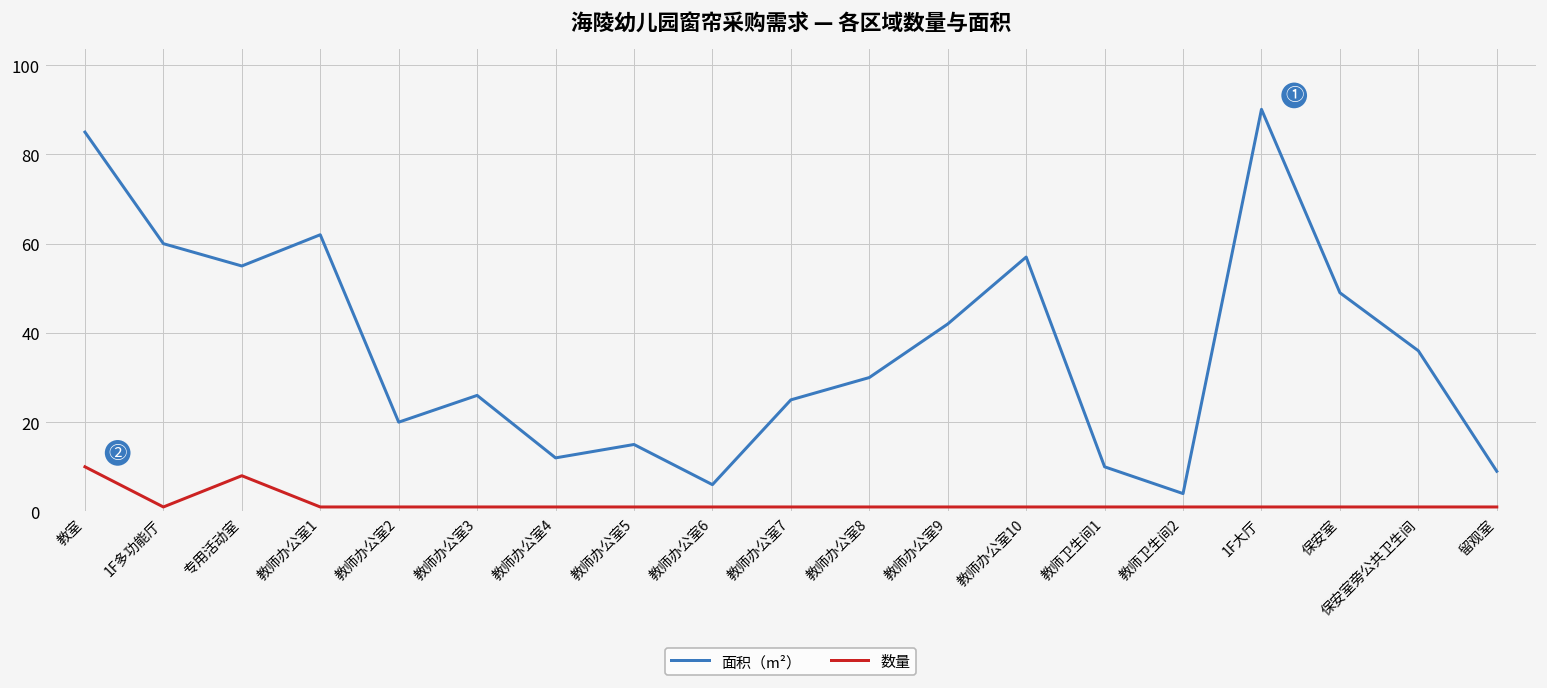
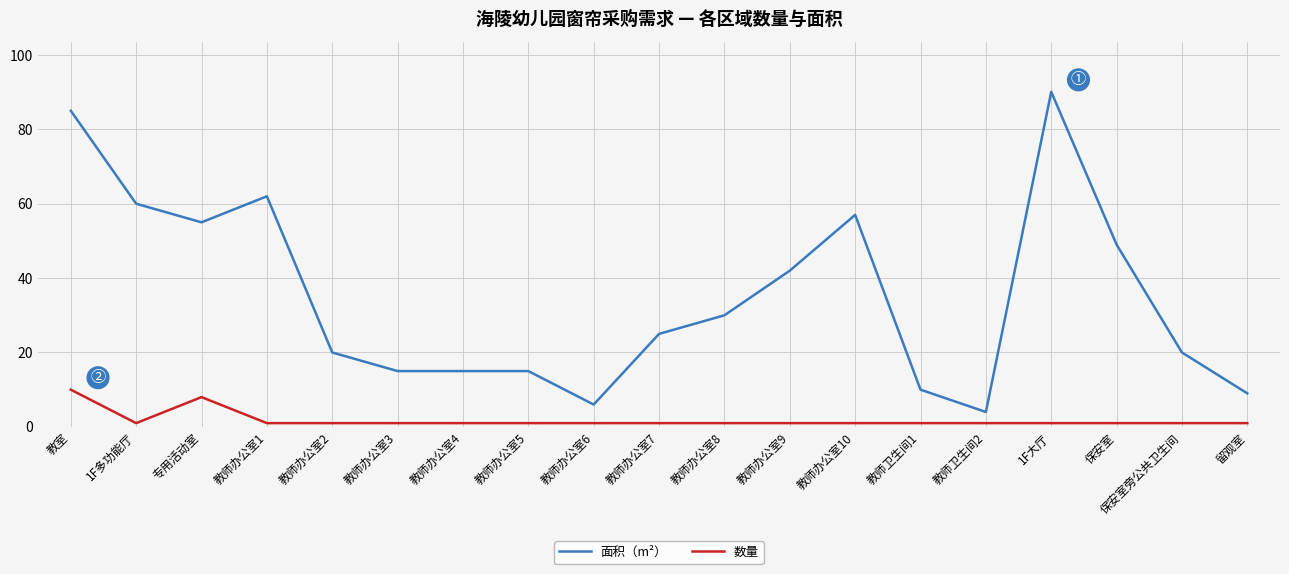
面积（m²）, 教师办公室3: 26 -> 15
面积（m²）, 教师办公室4: 12 -> 15
面积（m²）, 保安室旁公共卫生间: 36 -> 20
